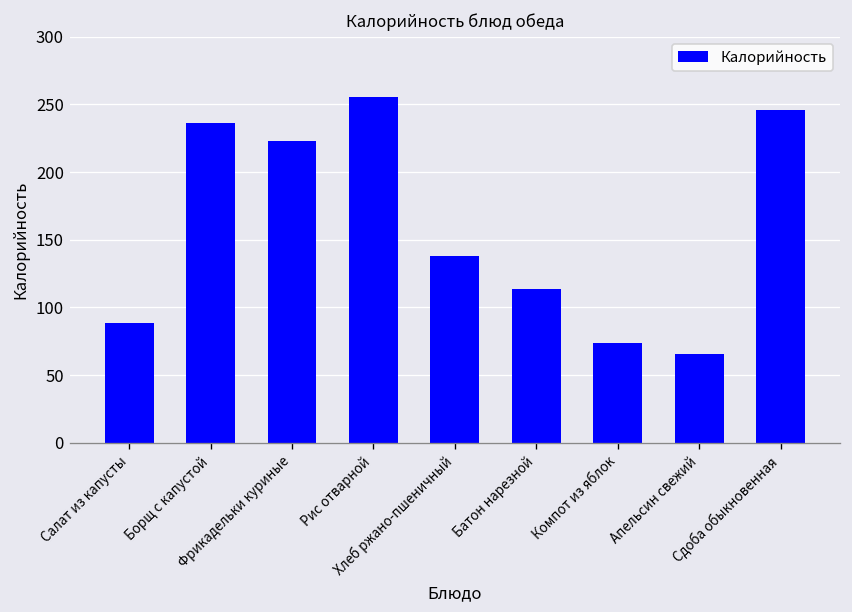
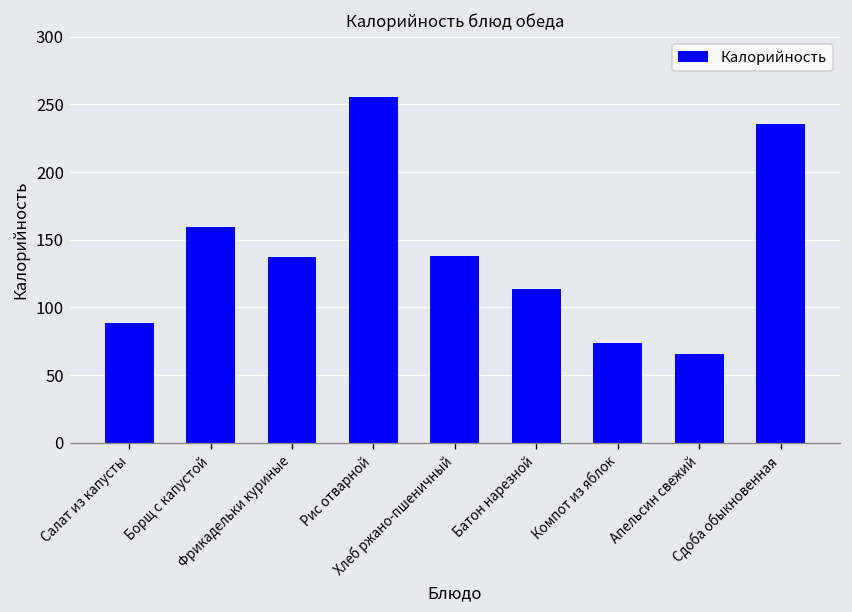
Борщ с капустой: 237 -> 160
Фрикадельки куриные: 223 -> 137
Сдоба обыкновенная: 246 -> 236
